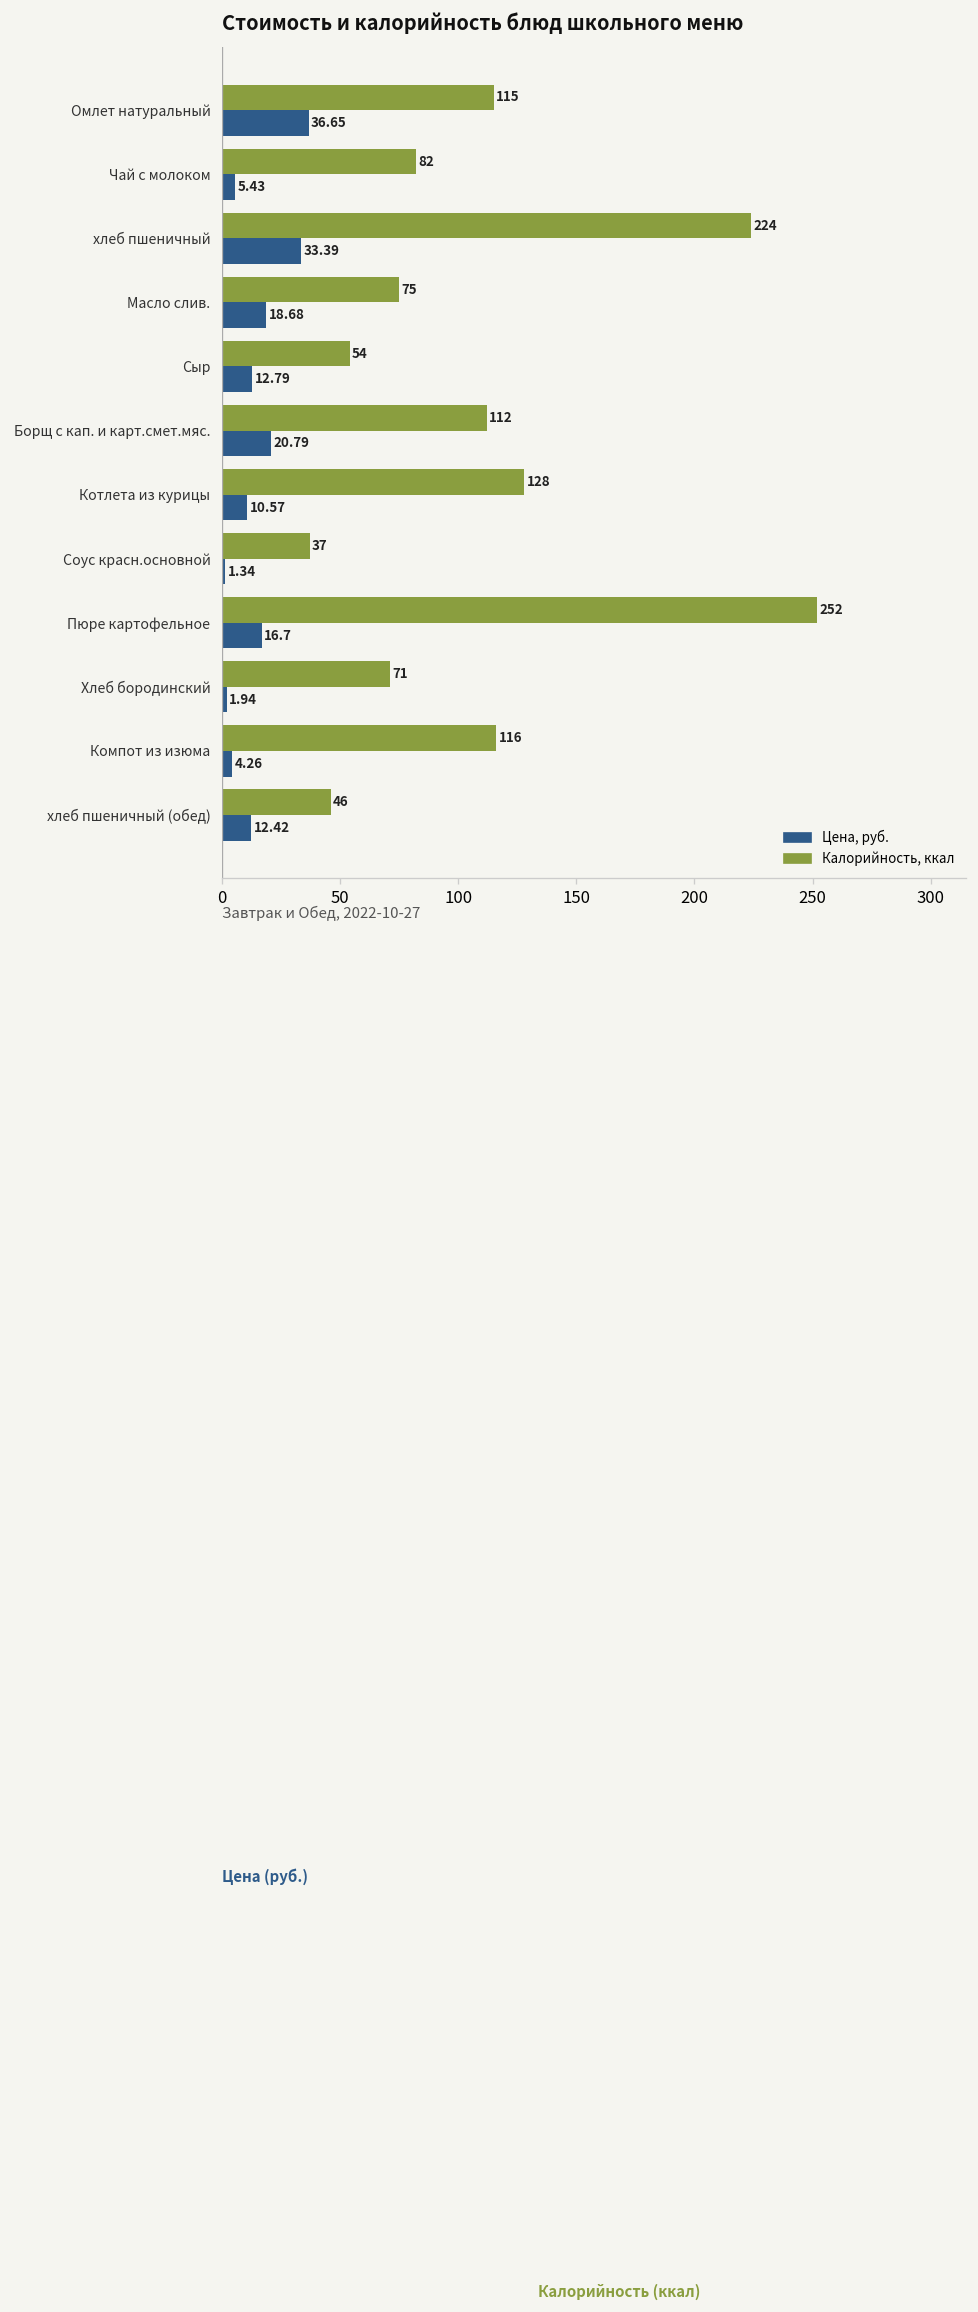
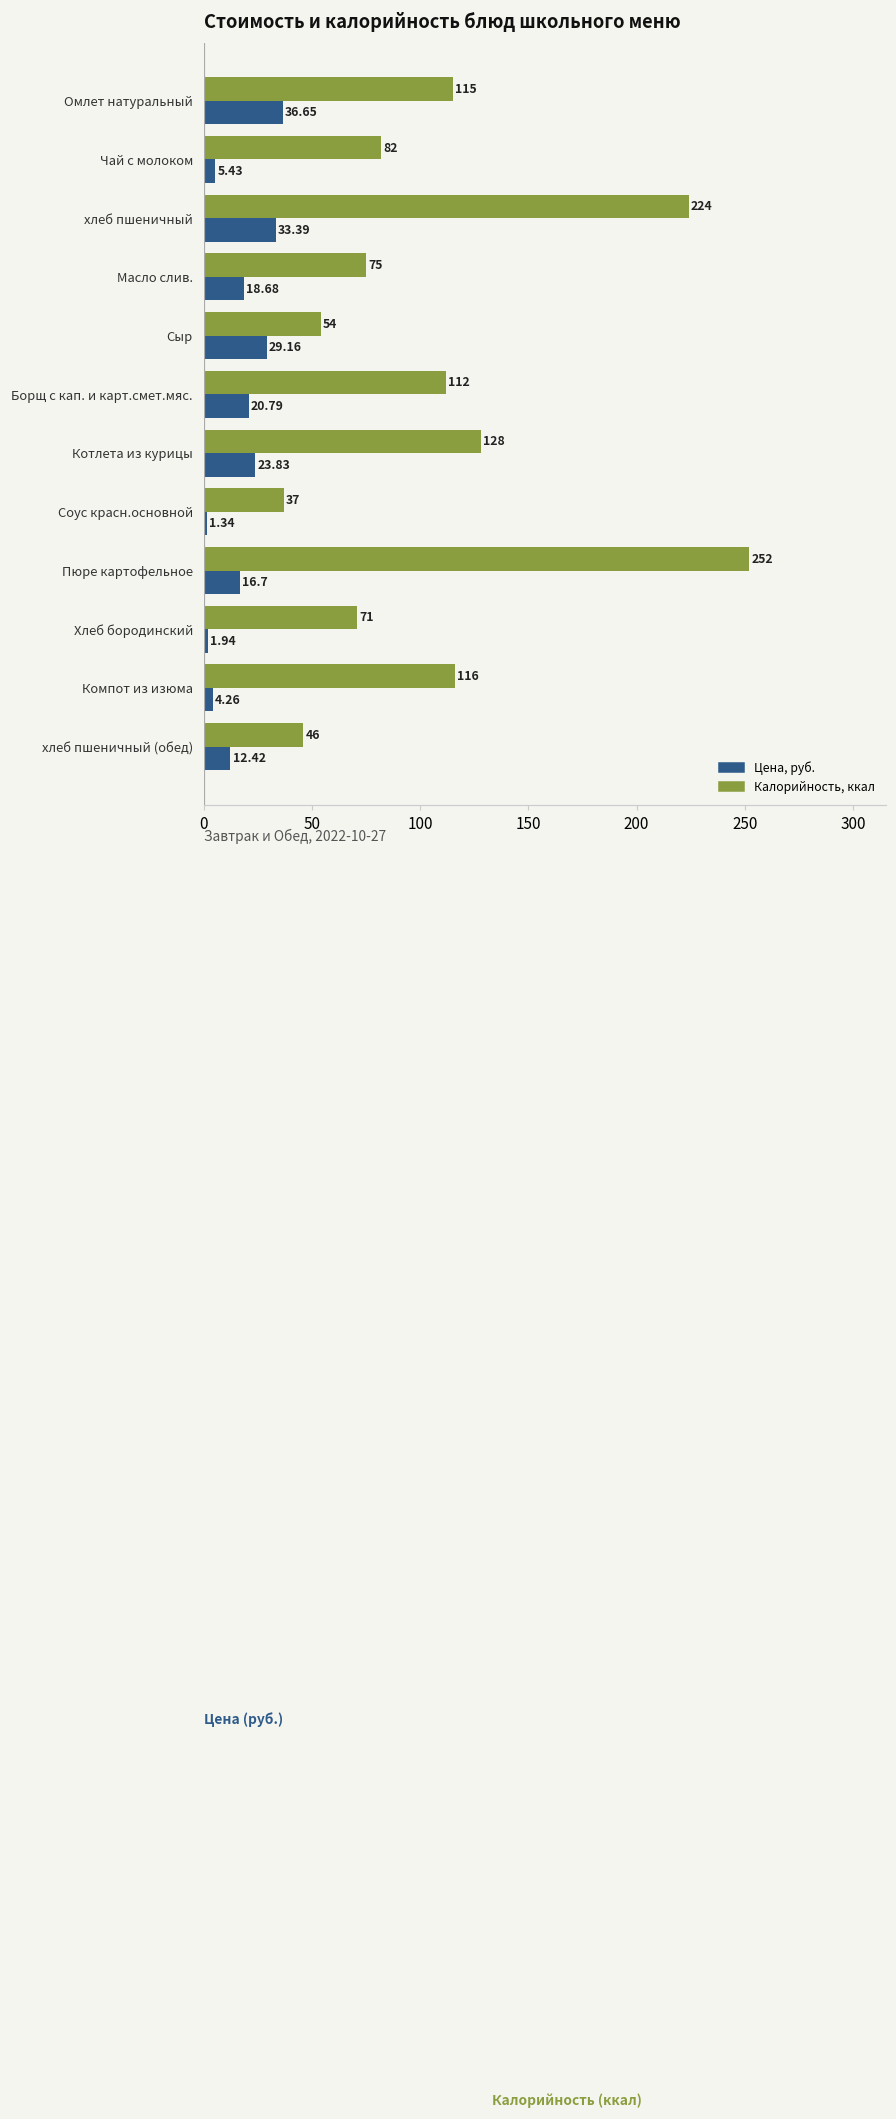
Цена, руб., Сыр: 12.79 -> 29.16
Цена, руб., Котлета из курицы: 10.57 -> 23.83
